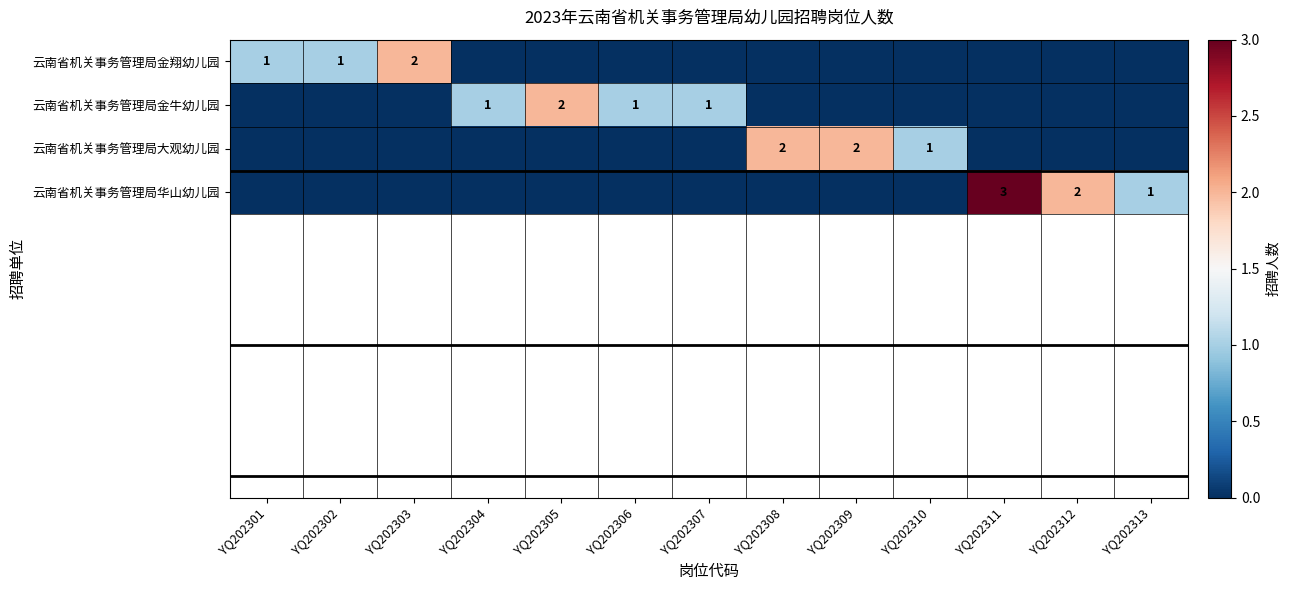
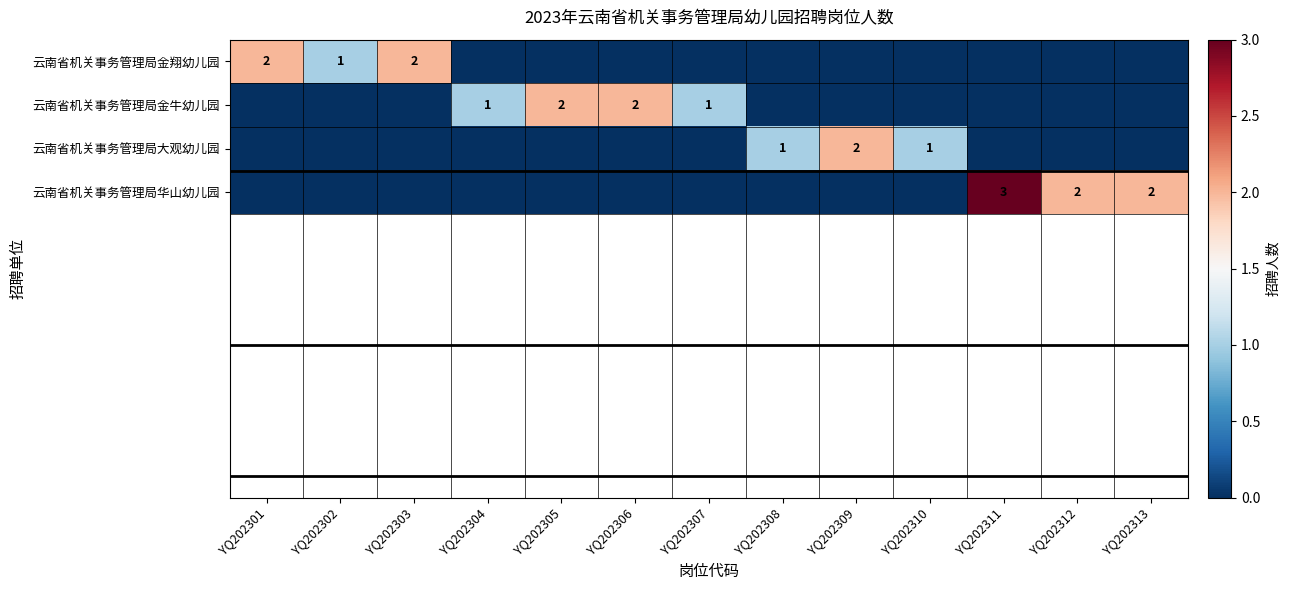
云南省机关事务管理局金翔幼儿园, YQ202301: 1 -> 2
云南省机关事务管理局金牛幼儿园, YQ202306: 1 -> 2
云南省机关事务管理局大观幼儿园, YQ202308: 2 -> 1
云南省机关事务管理局华山幼儿园, YQ202313: 1 -> 2
